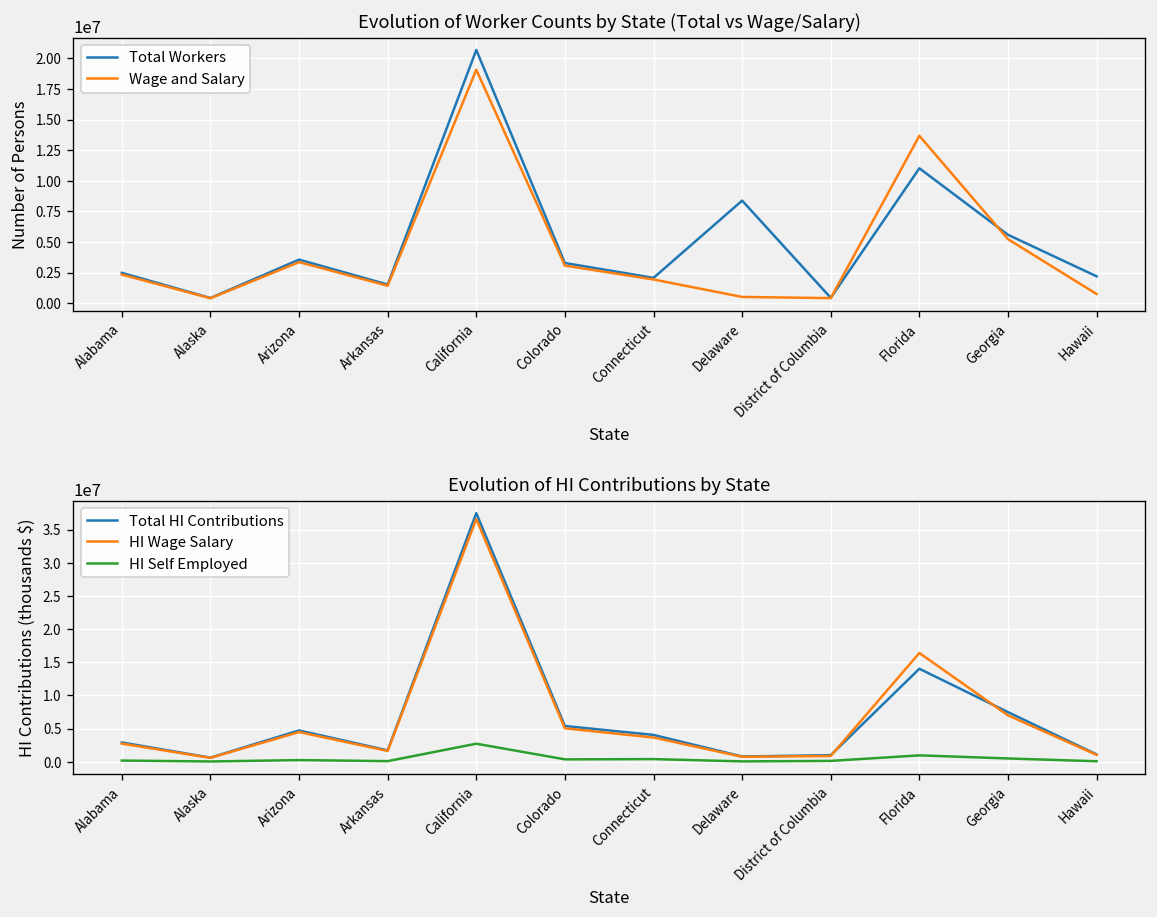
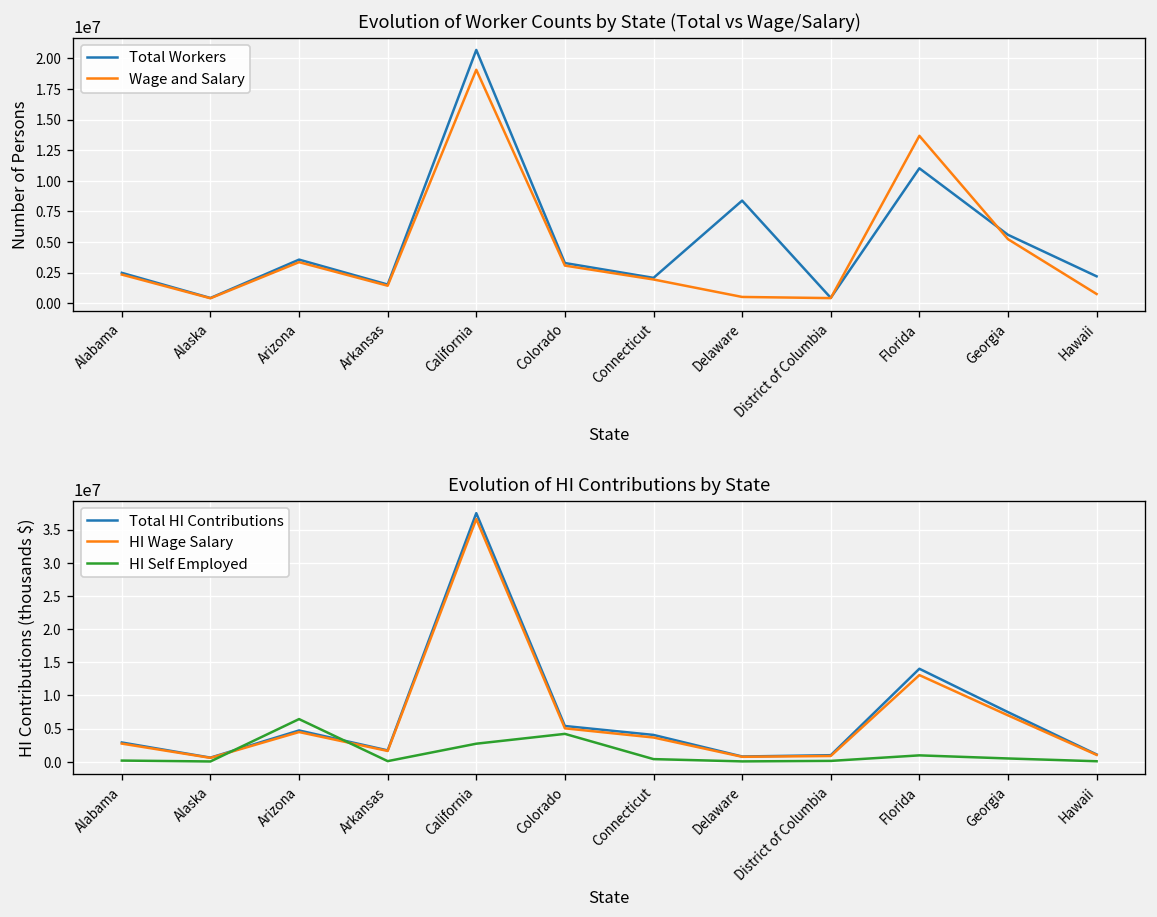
Evolution of HI Contributions by State, HI Self Employed, Arizona: 0 -> 6000000
Evolution of HI Contributions by State, HI Self Employed, Colorado: 0 -> 4000000
Evolution of HI Contributions by State, HI Wage Salary, Florida: 16000000 -> 13000000
